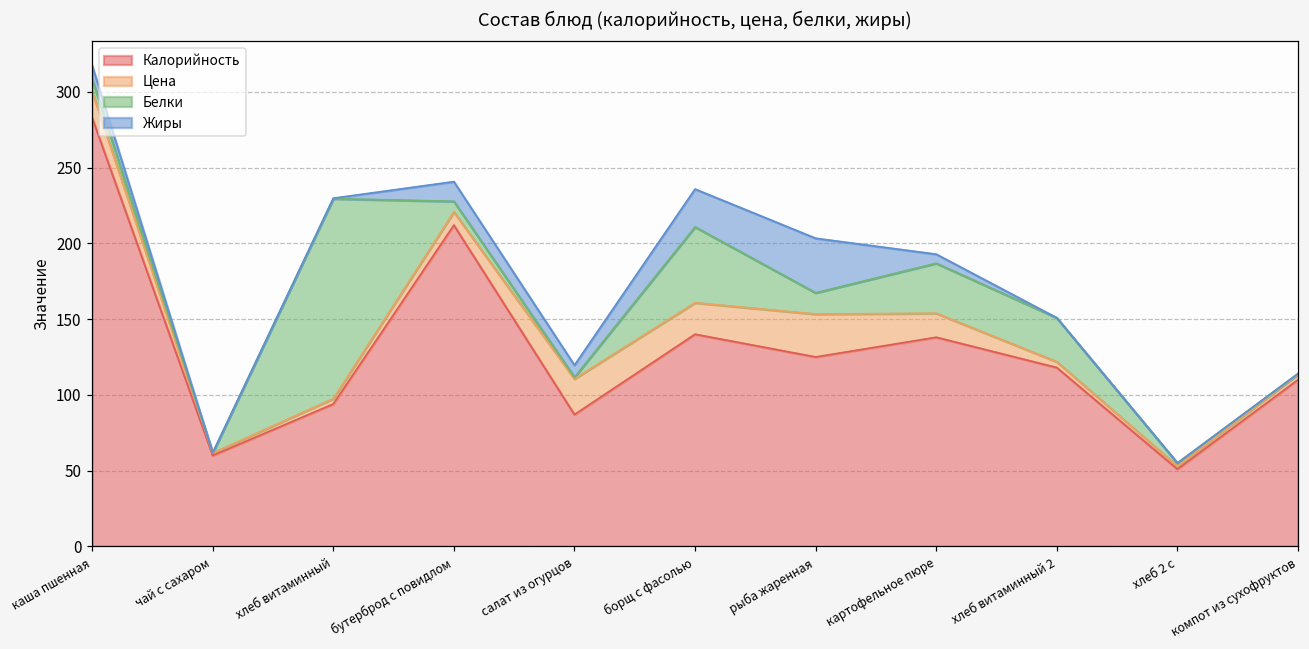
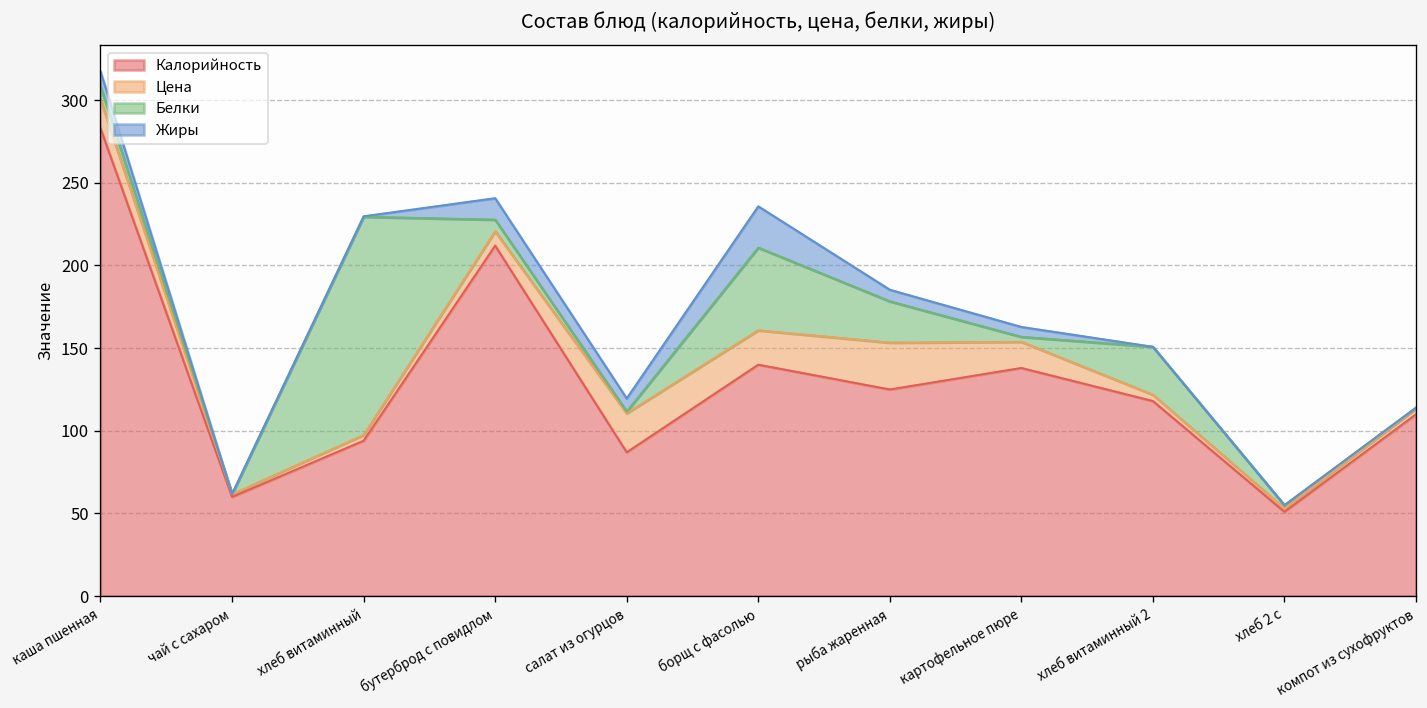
Белки, рыба жаренная: 14 -> 25
Жиры, рыба жаренная: 36 -> 7
Белки, картофельное пюре: 33 -> 3
